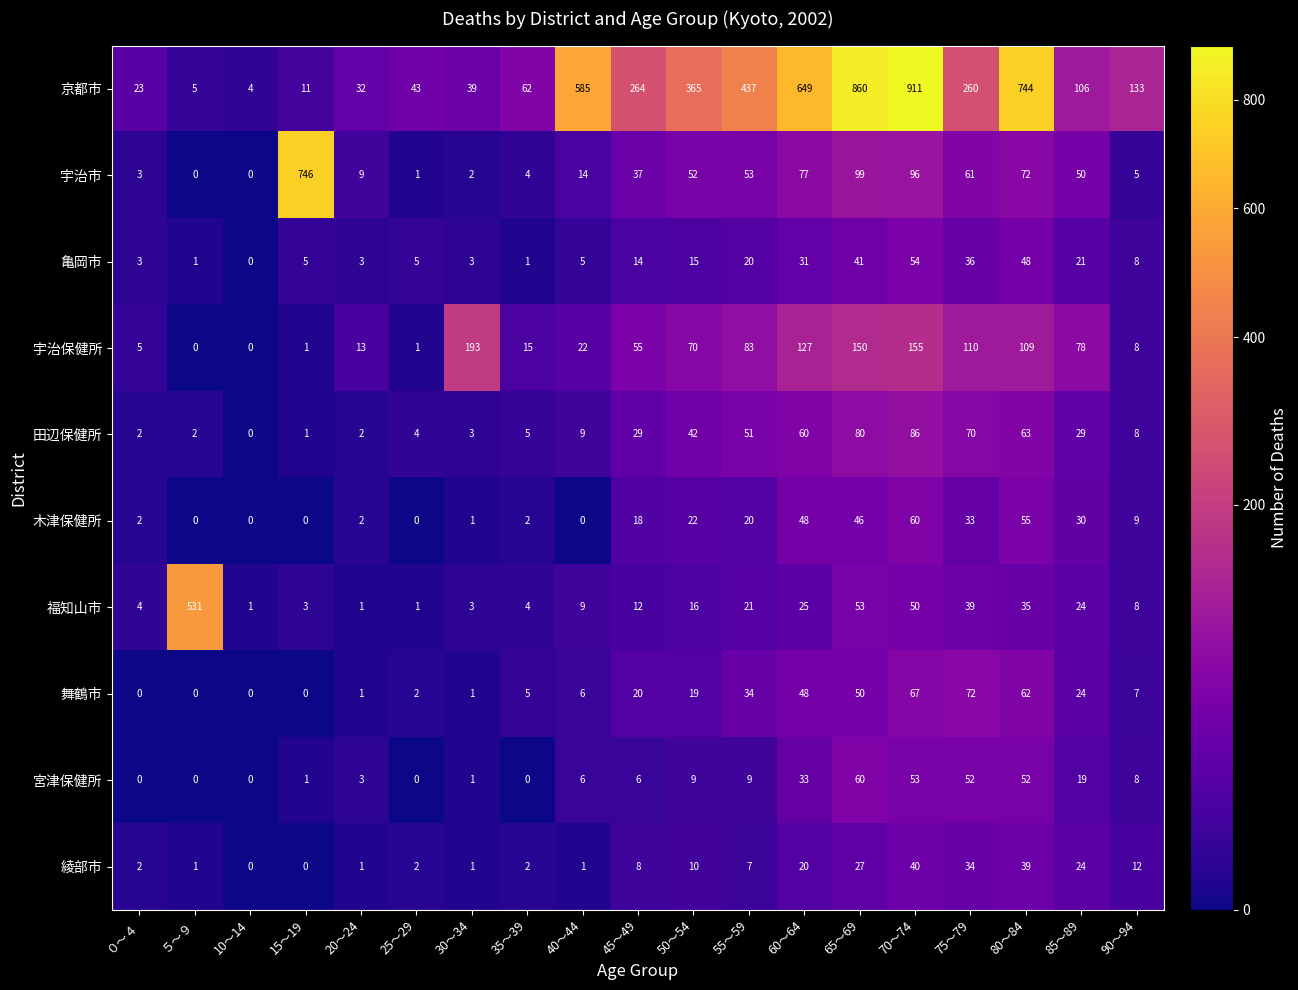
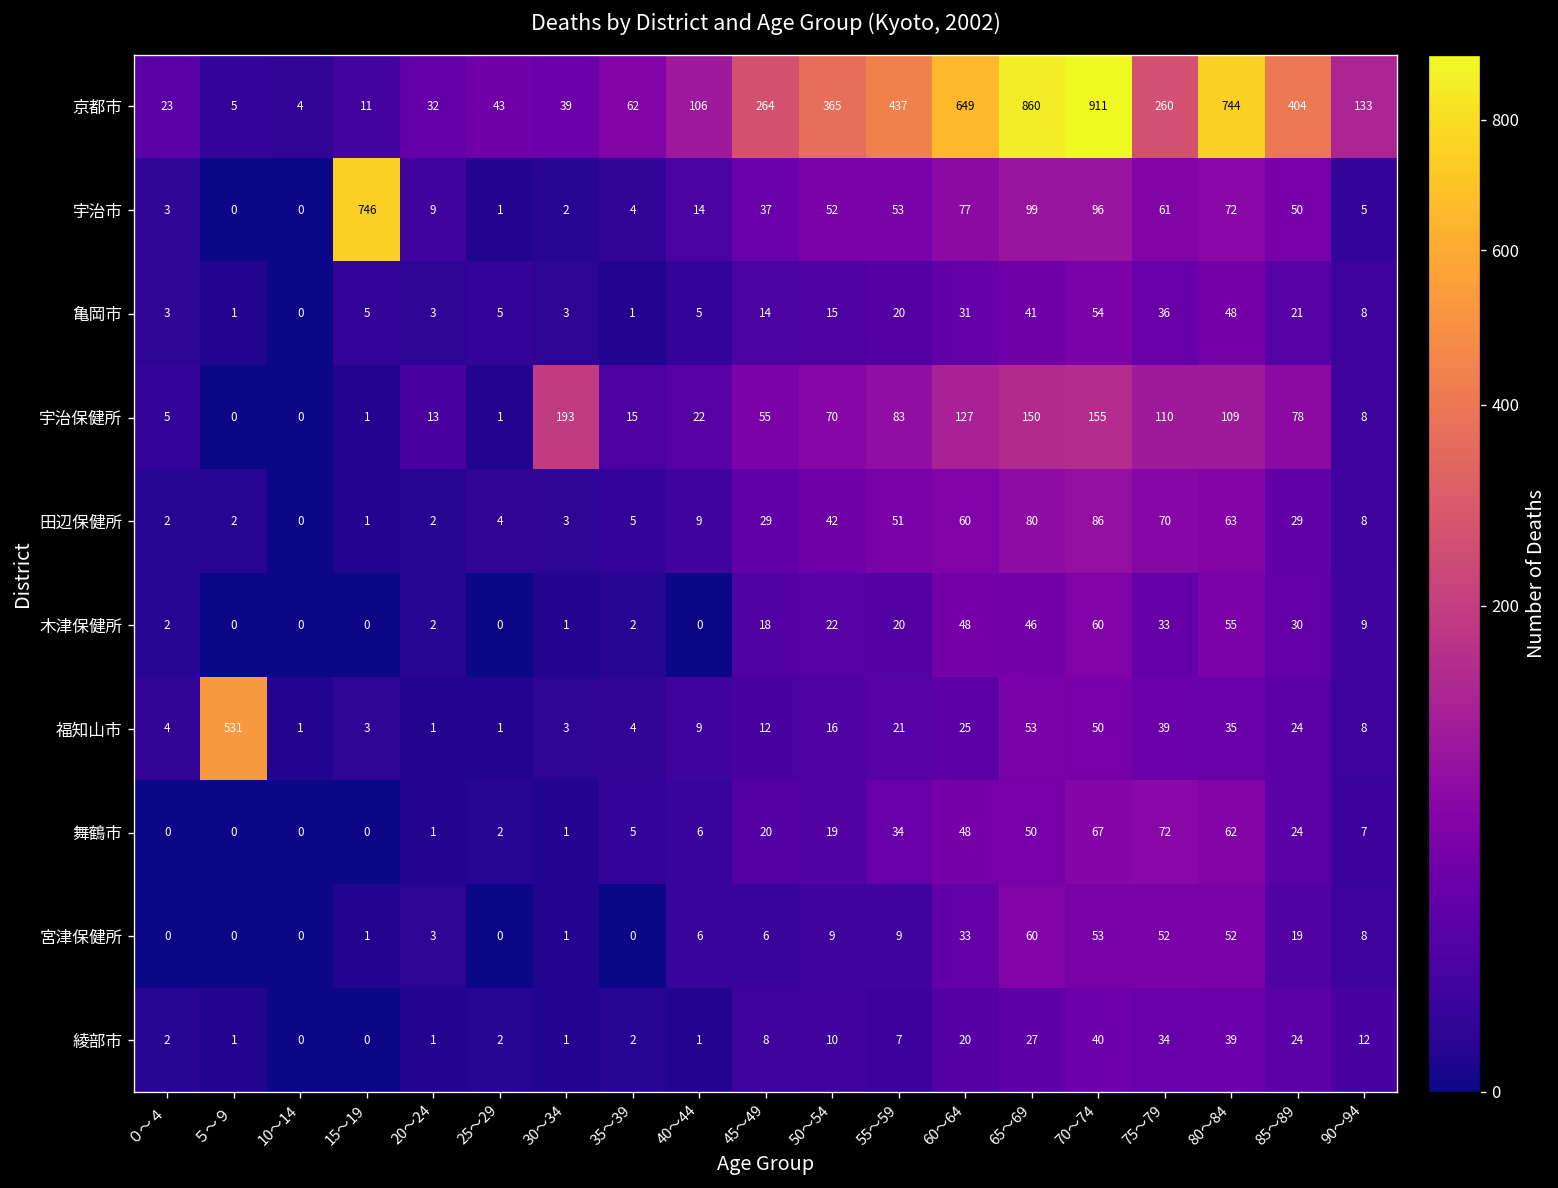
京都市, 40～44: 585 -> 106
京都市, 85～89: 106 -> 404
